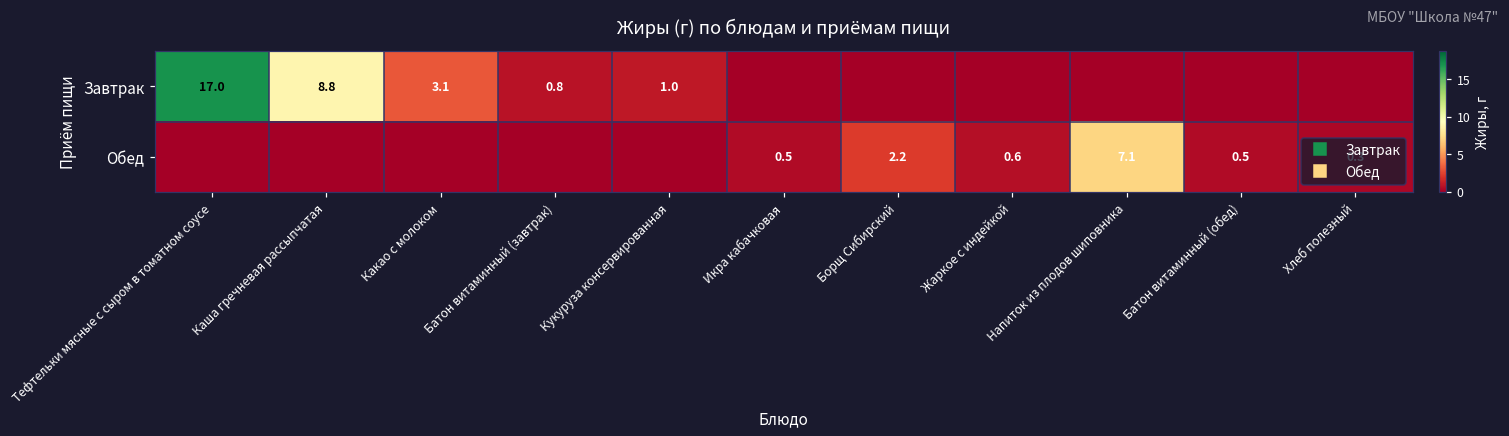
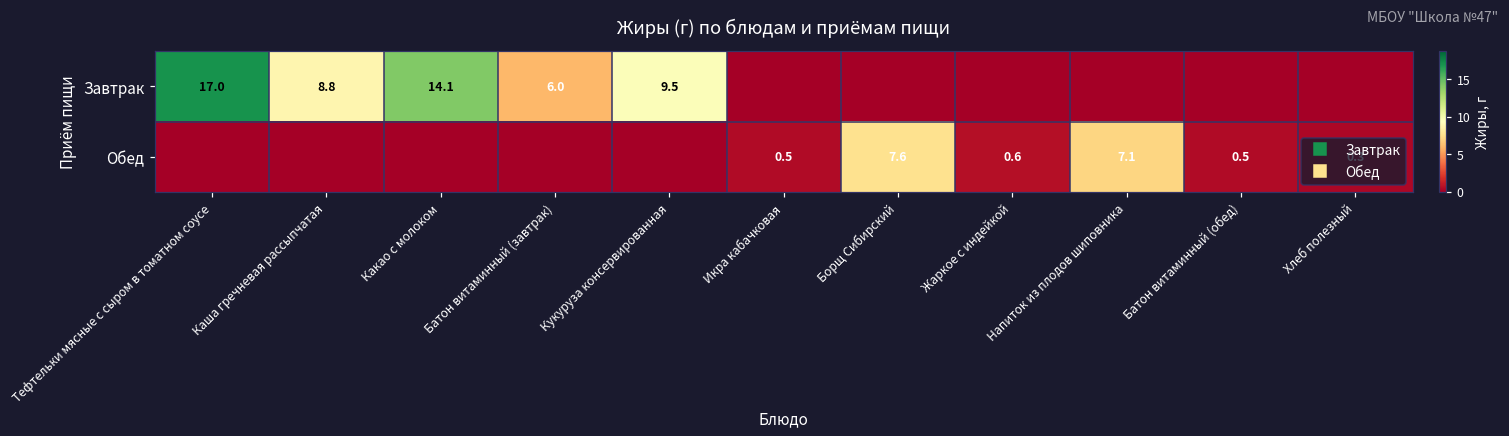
Завтрак, Какао с молоком: 3.1 -> 14.1
Завтрак, Батон витаминный (завтрак): 0.8 -> 6.0
Завтрак, Кукуруза консервированная: 1.0 -> 9.5
Обед, Борщ Сибирский: 2.2 -> 7.6
